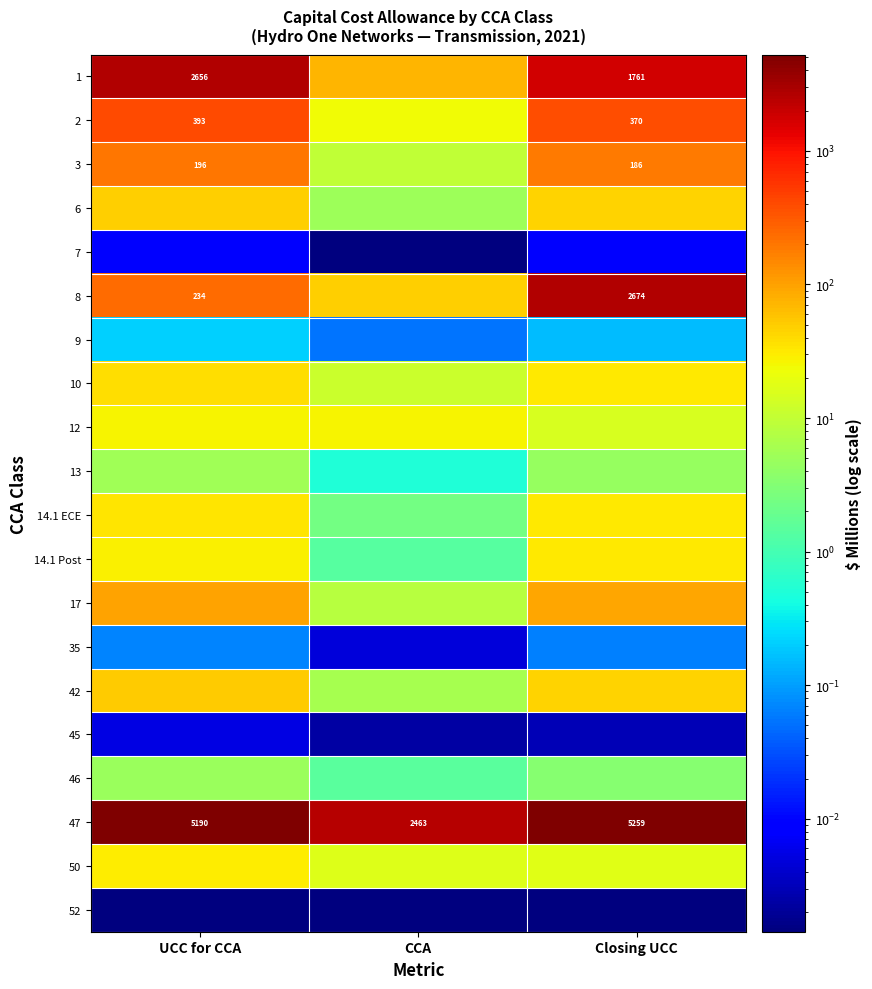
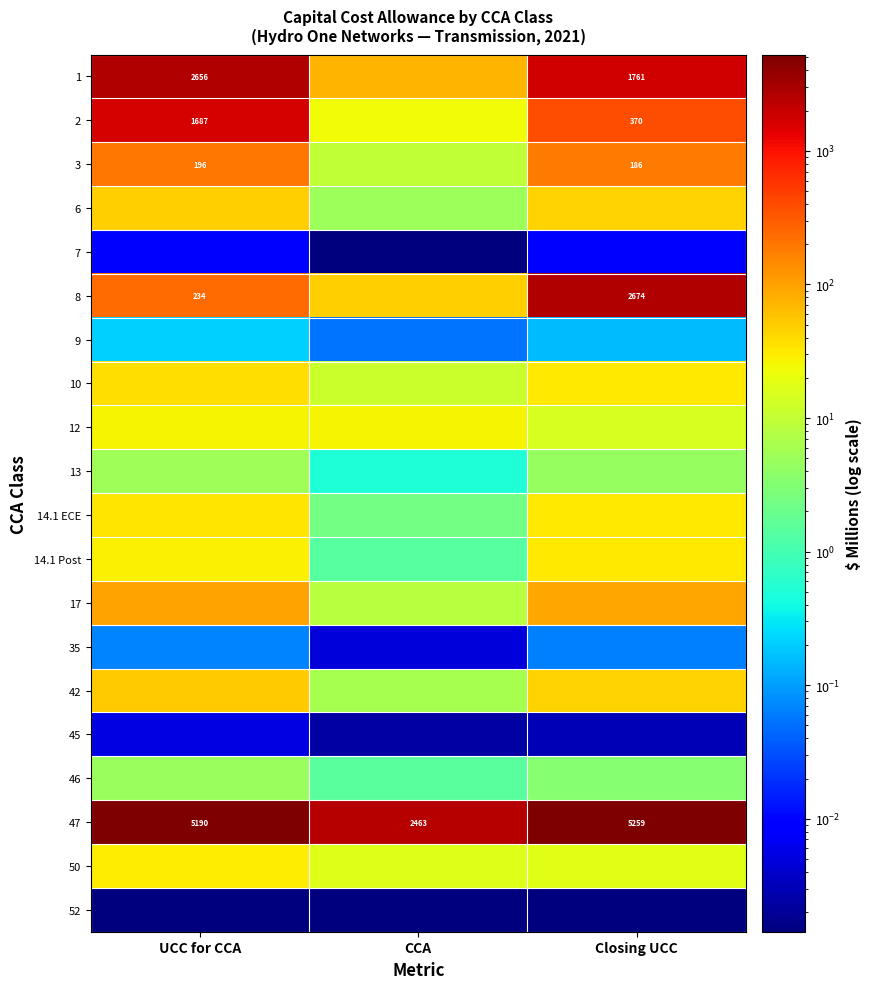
2, UCC for CCA: 393 -> 1687
